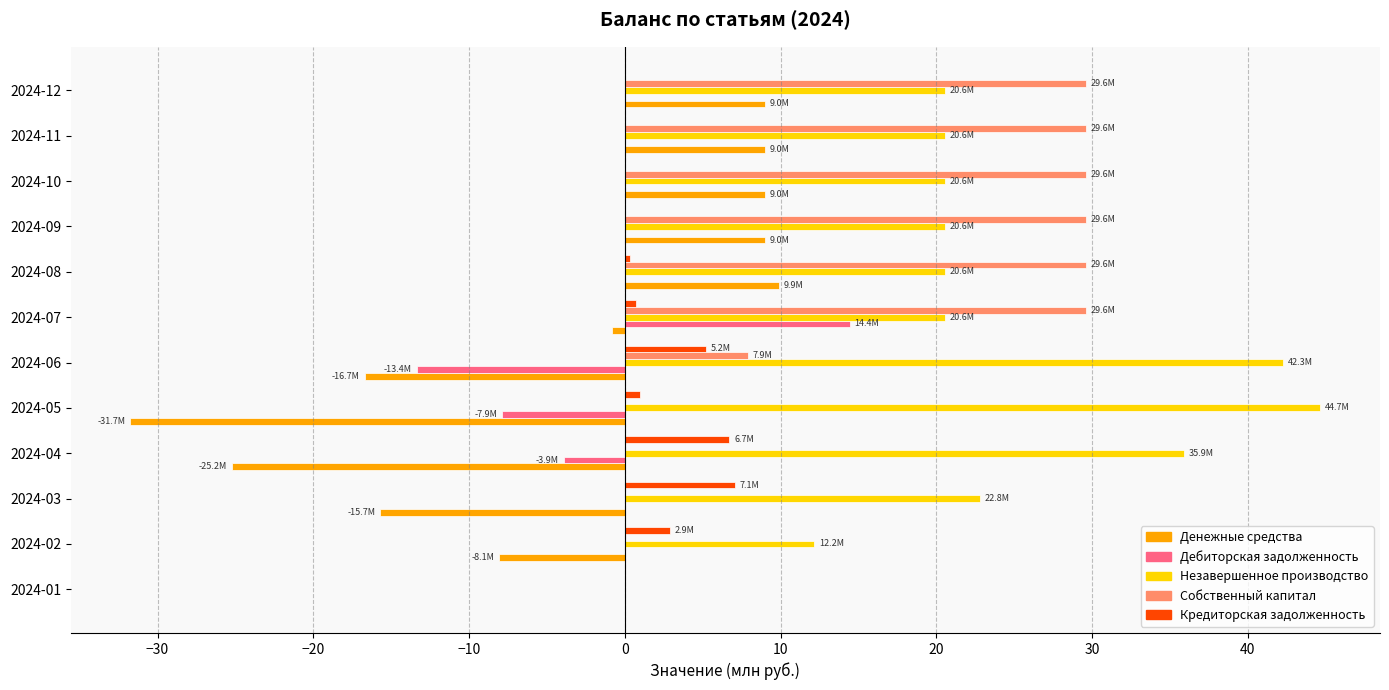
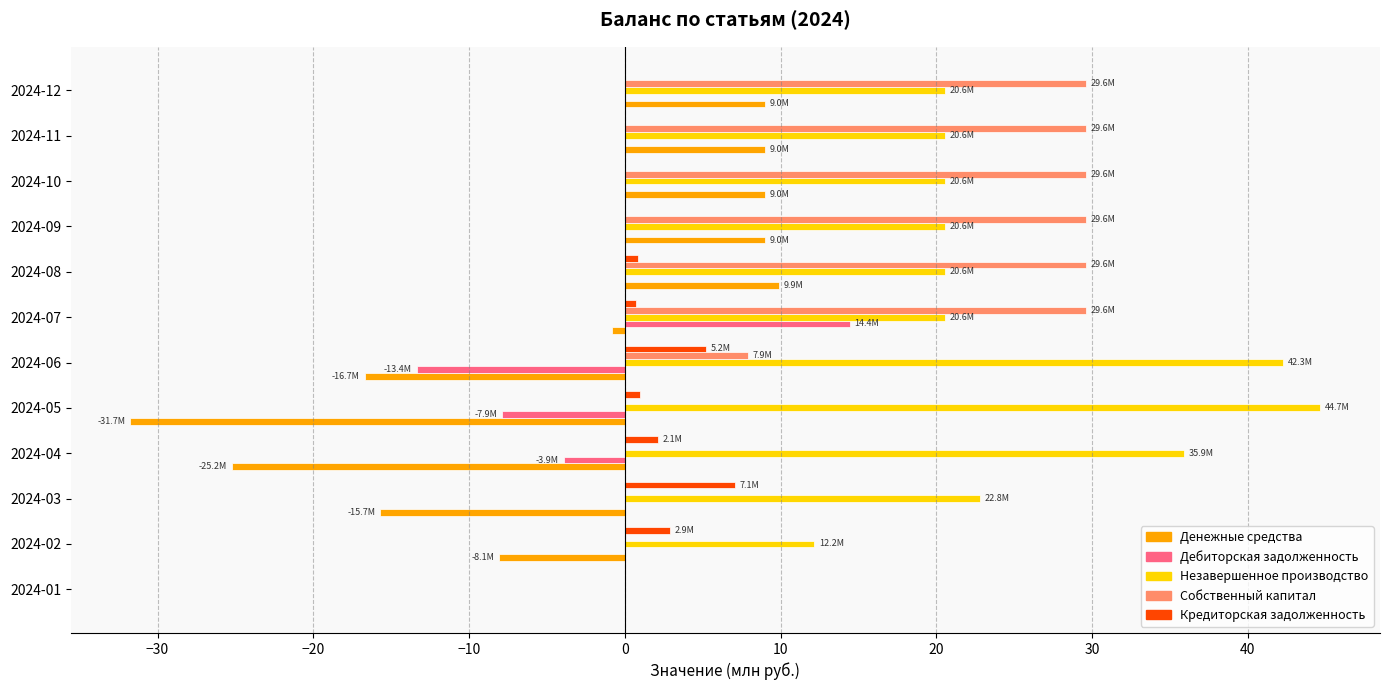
Кредиторская задолженность, 2024-08: 0.3 -> 0.9
Кредиторская задолженность, 2024-04: 6.7M -> 2.1M
